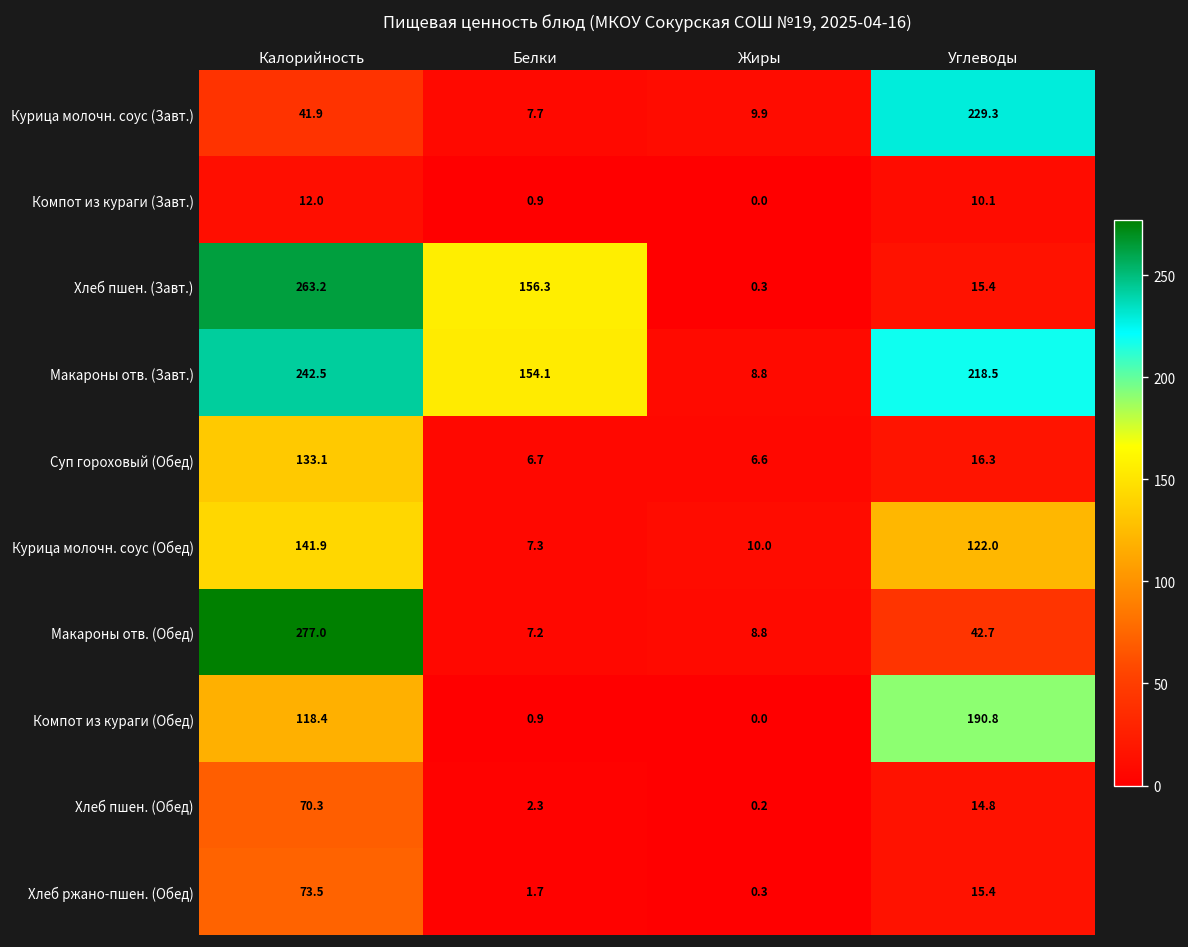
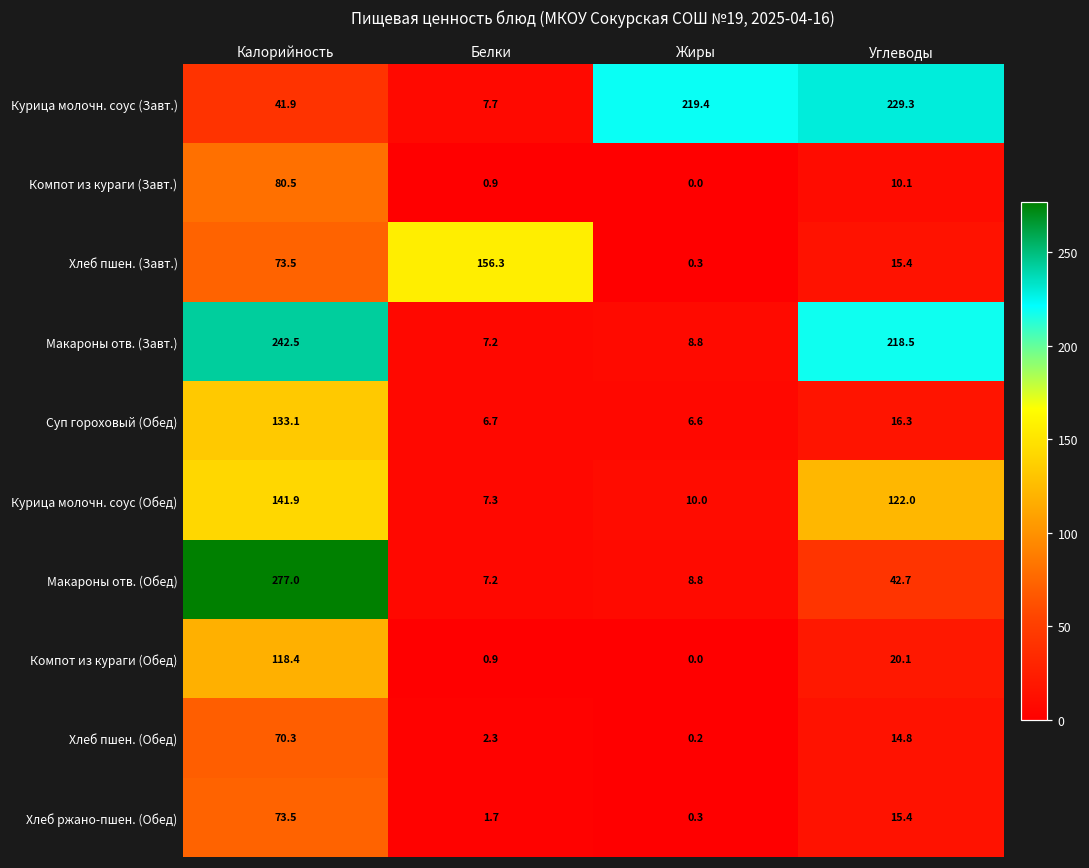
Курица молочн. соус (Завт.), Жиры: 9.9 -> 219.4
Компот из кураги (Завт.), Калорийность: 12.0 -> 80.5
Хлеб пшен. (Завт.), Калорийность: 263.2 -> 73.5
Макароны отв. (Завт.), Белки: 154.1 -> 7.2
Компот из кураги (Обед), Углеводы: 190.8 -> 20.1
